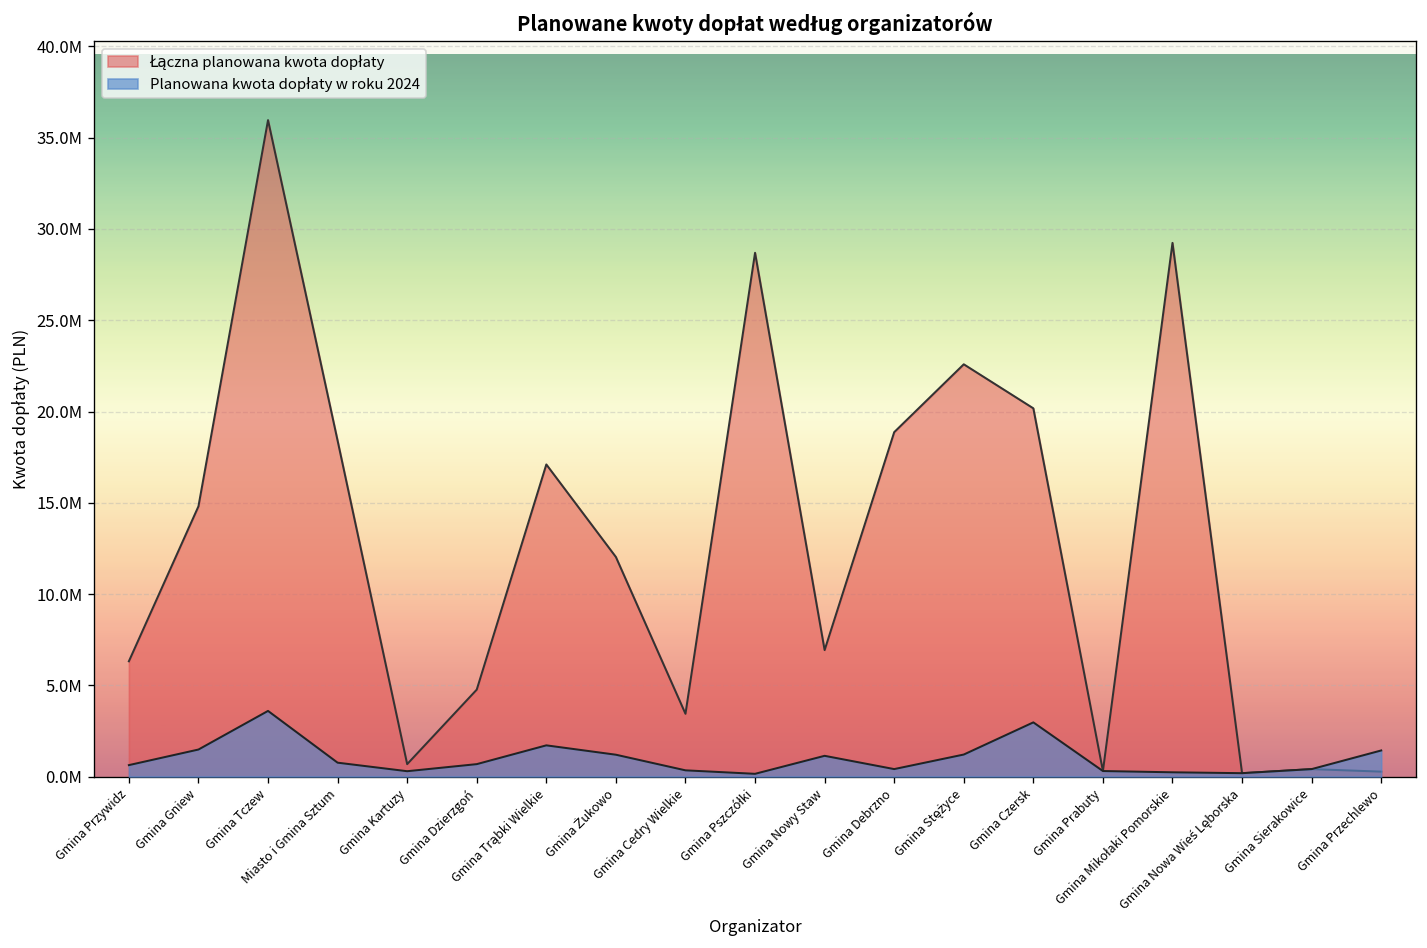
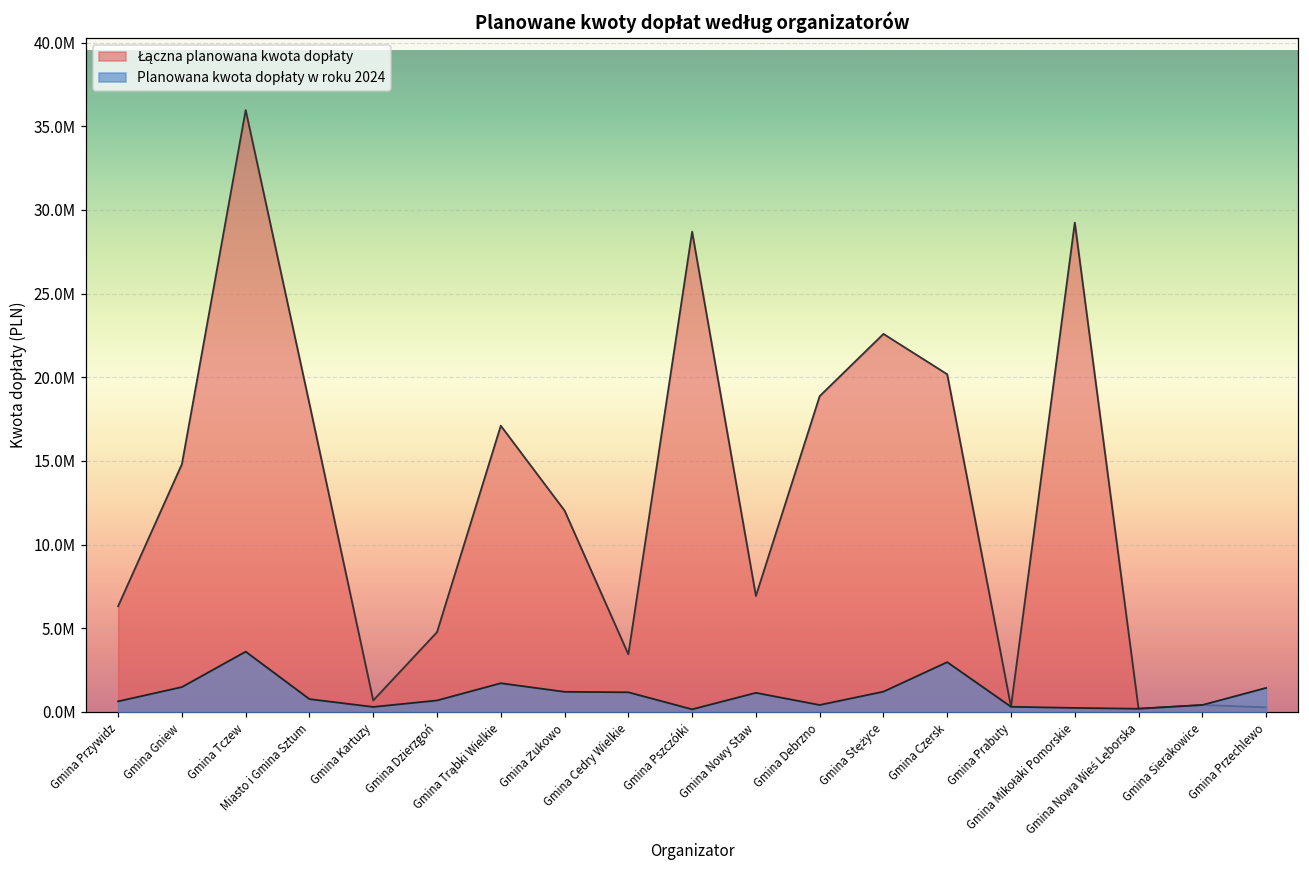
Planowana kwota dopłaty w roku 2024, Gmina Cedry Wielkie: 300000 -> 1200000
